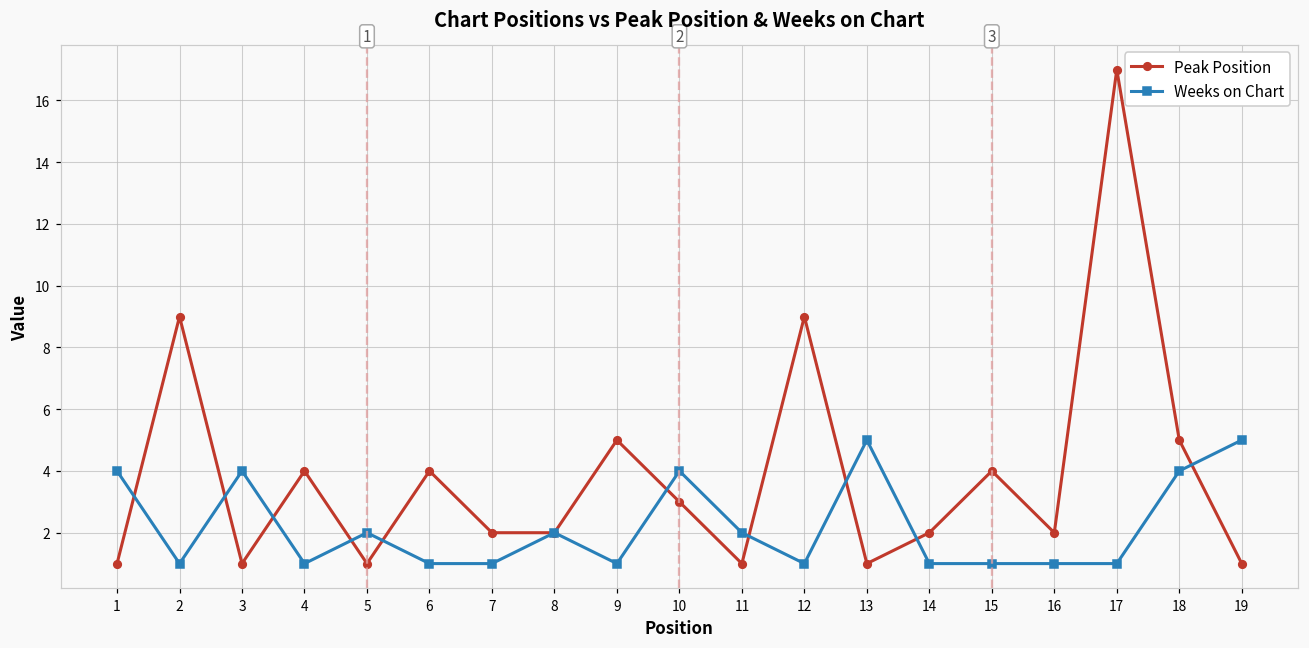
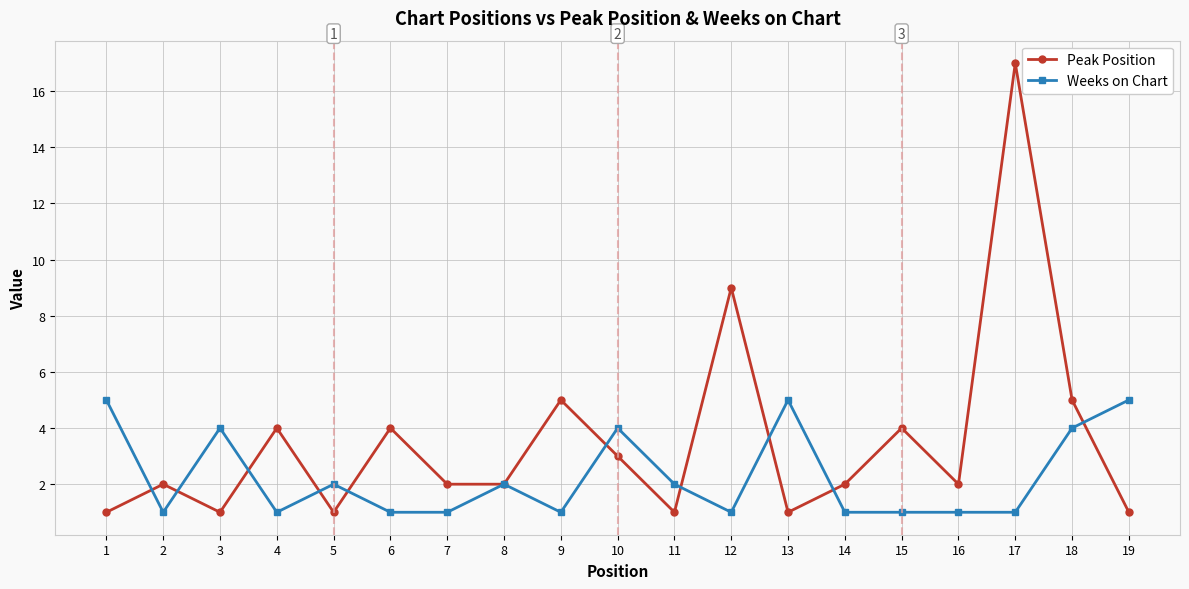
Weeks on Chart, 1: 4 -> 5
Peak Position, 2: 9 -> 2
